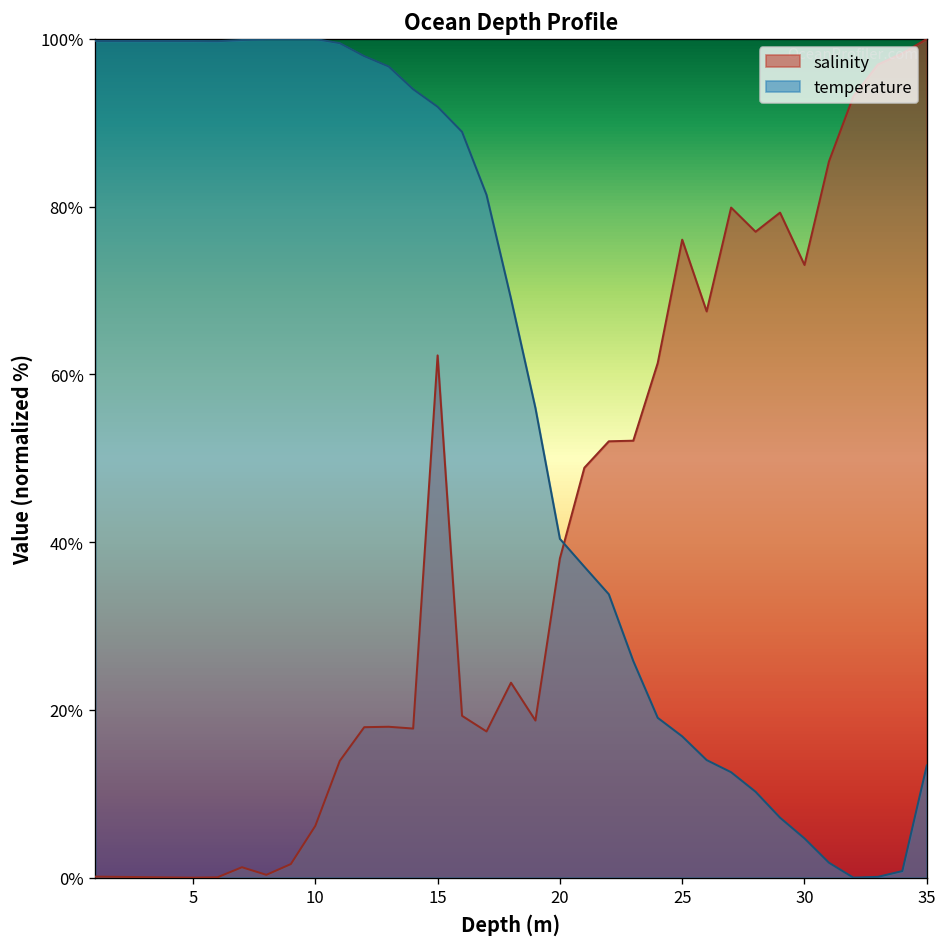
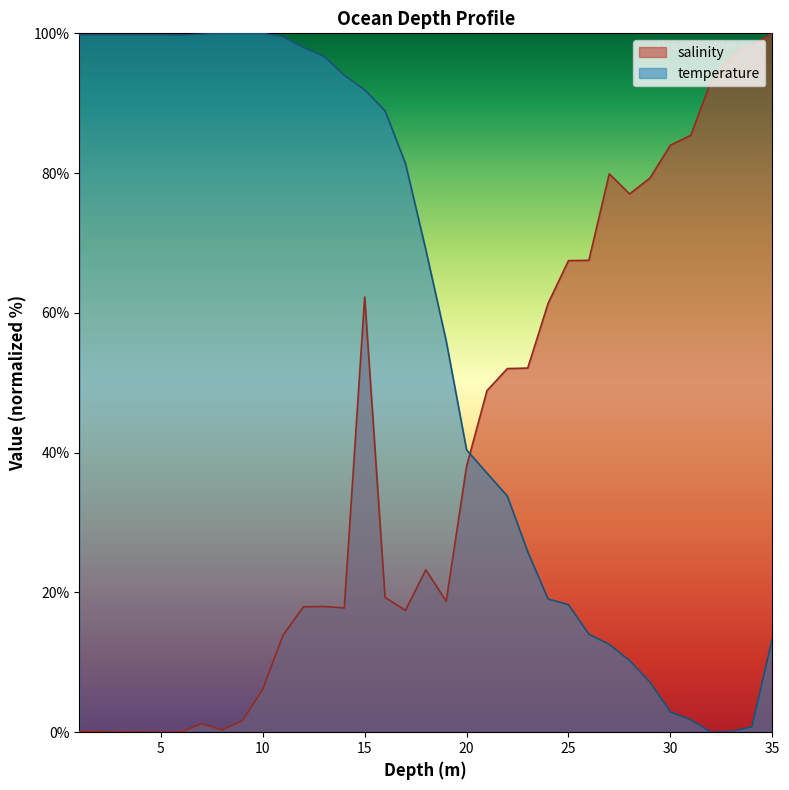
salinity, 25: 76% -> 67%
temperature, 25: 17% -> 18%
salinity, 30: 73% -> 84%
temperature, 30: 5% -> 3%
